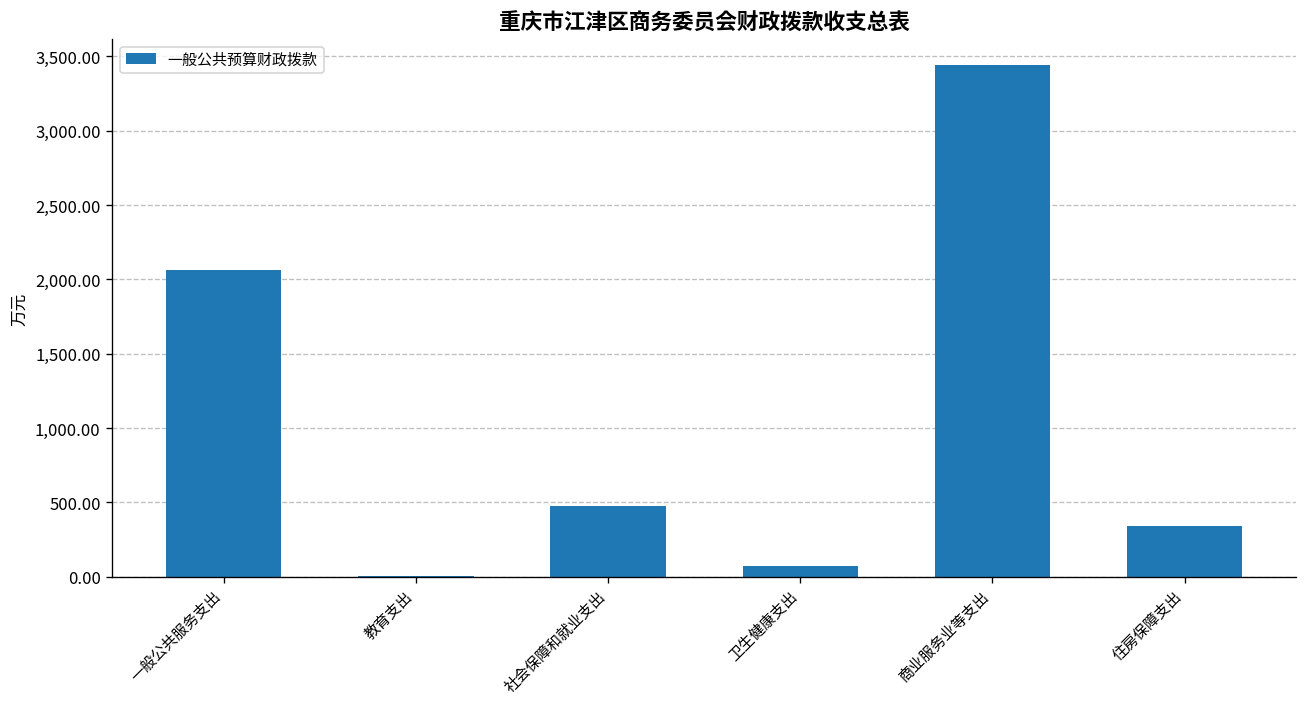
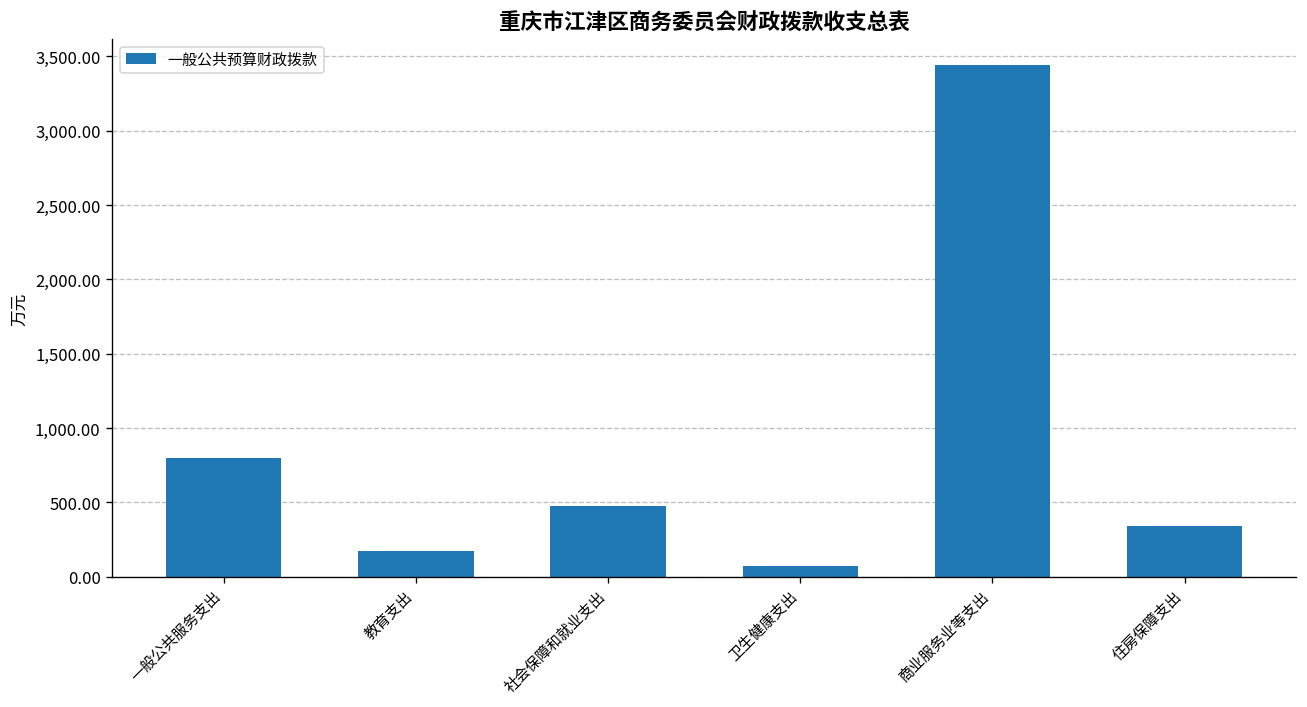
一般公共服务支出: 2,060 -> 800
教育支出: 10 -> 180
